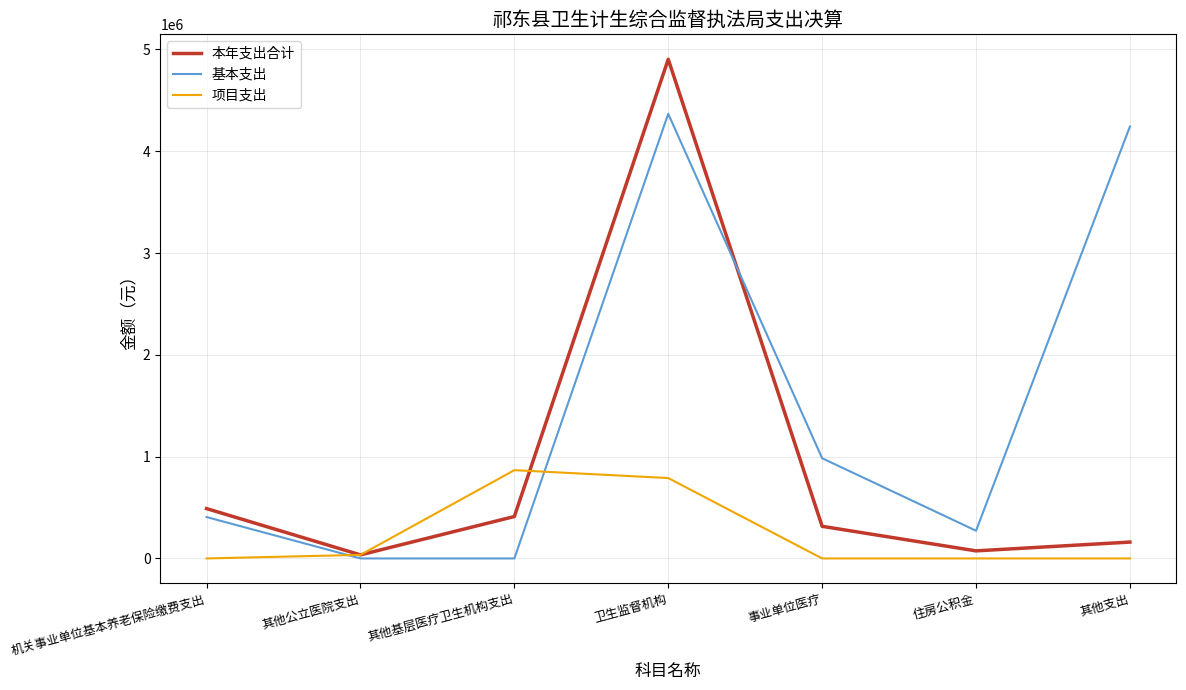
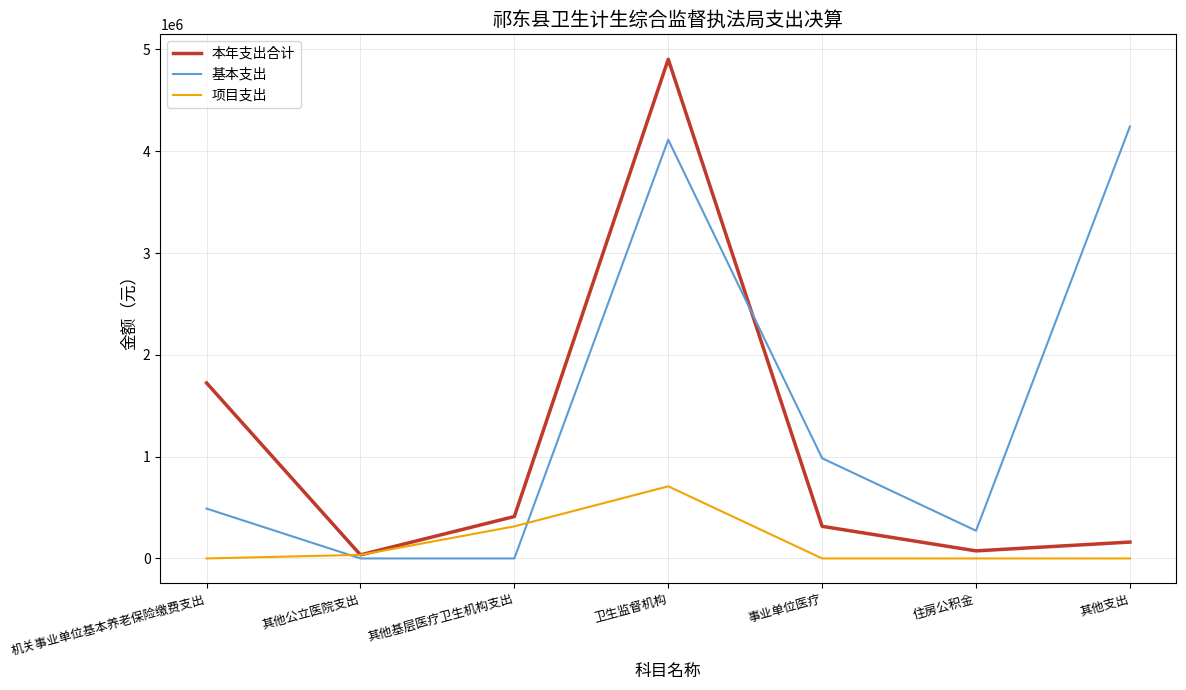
本年支出合计, 机关事业单位基本养老保险缴费支出: 490000 -> 1720000
基本支出, 机关事业单位基本养老保险缴费支出: 410000 -> 490000
项目支出, 其他基层医疗卫生机构支出: 870000 -> 320000
基本支出, 卫生监督机构: 4370000 -> 4110000
项目支出, 卫生监督机构: 790000 -> 710000
